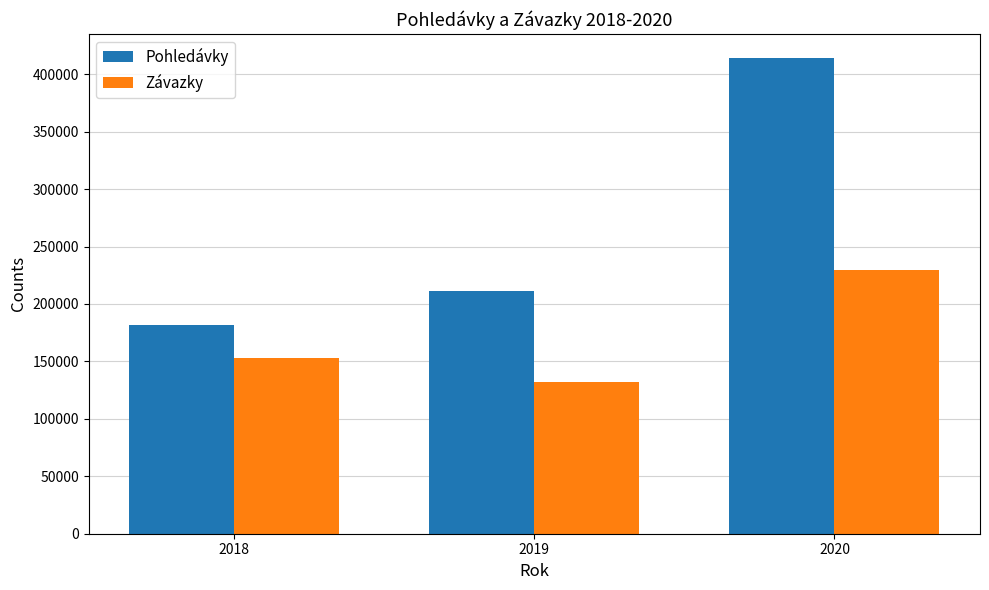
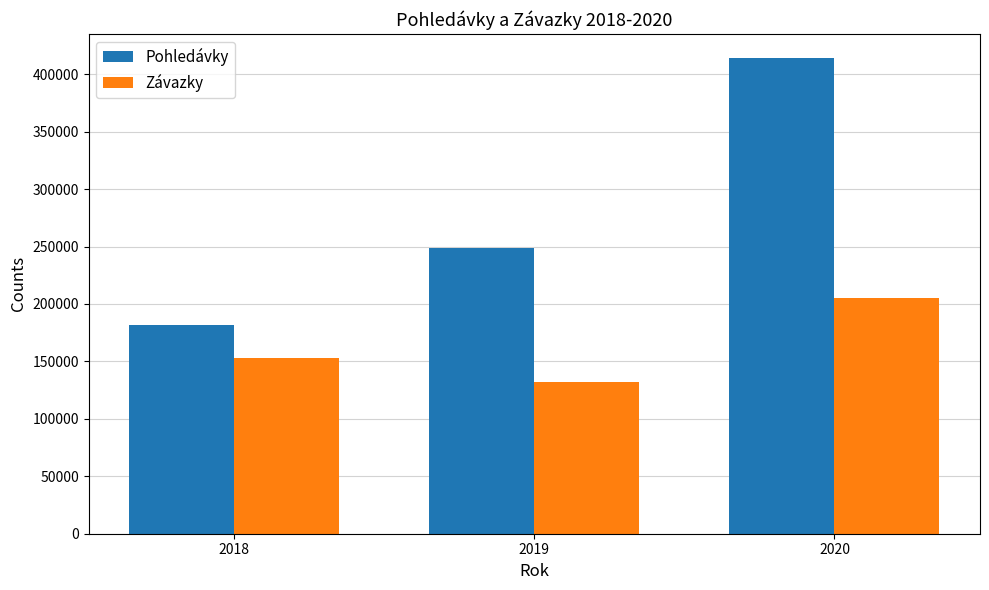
Pohledávky, 2019: 212000 -> 249000
Závazky, 2020: 230000 -> 206000
